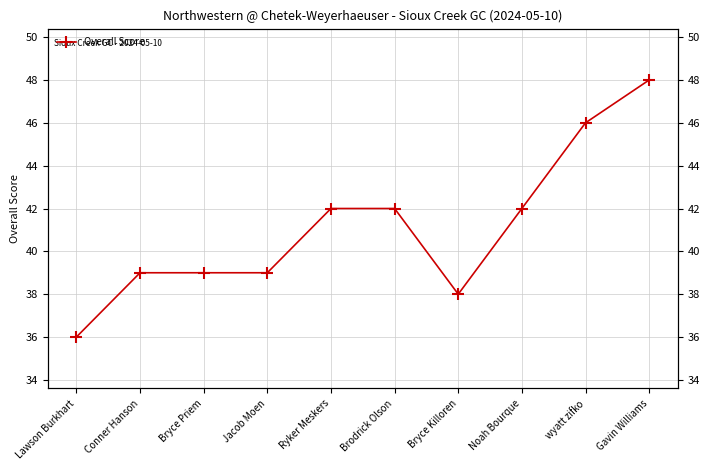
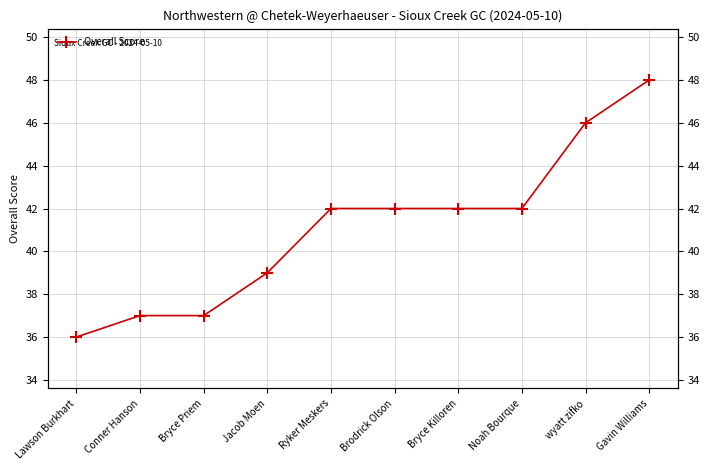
Conner Hanson: 39 -> 37
Bryce Priem: 39 -> 37
Bryce Killoren: 38 -> 42
